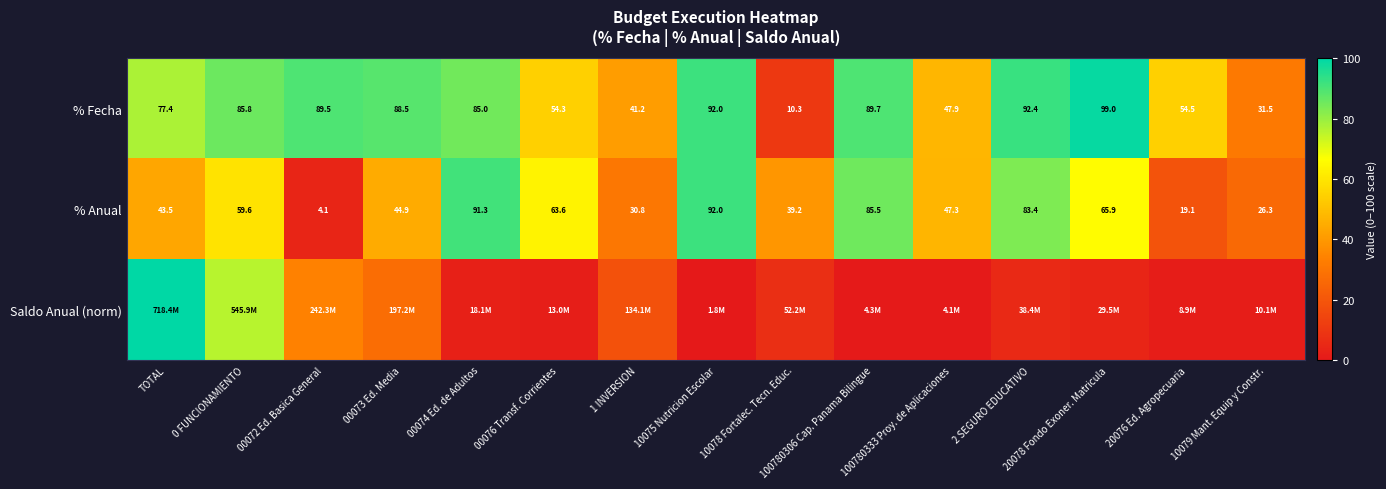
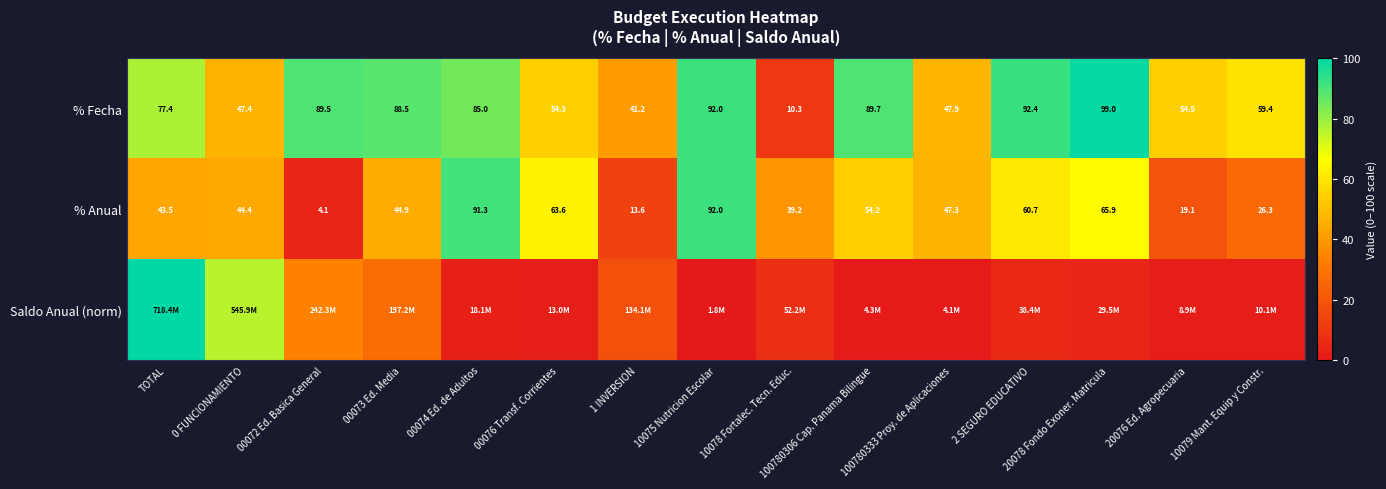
% Fecha, 0 FUNCIONAMIENTO: 85.8 -> 47.4
% Fecha, 10079 Mant. Equip y Constr.: 31.5 -> 59.4
% Anual, 0 FUNCIONAMIENTO: 59.6 -> 44.4
% Anual, 1 INVERSION: 30.8 -> 13.6
% Anual, 100780306 Cap. Panama Bilingue: 85.5 -> 54.2
% Anual, 2 SEGURO EDUCATIVO: 83.4 -> 60.7
